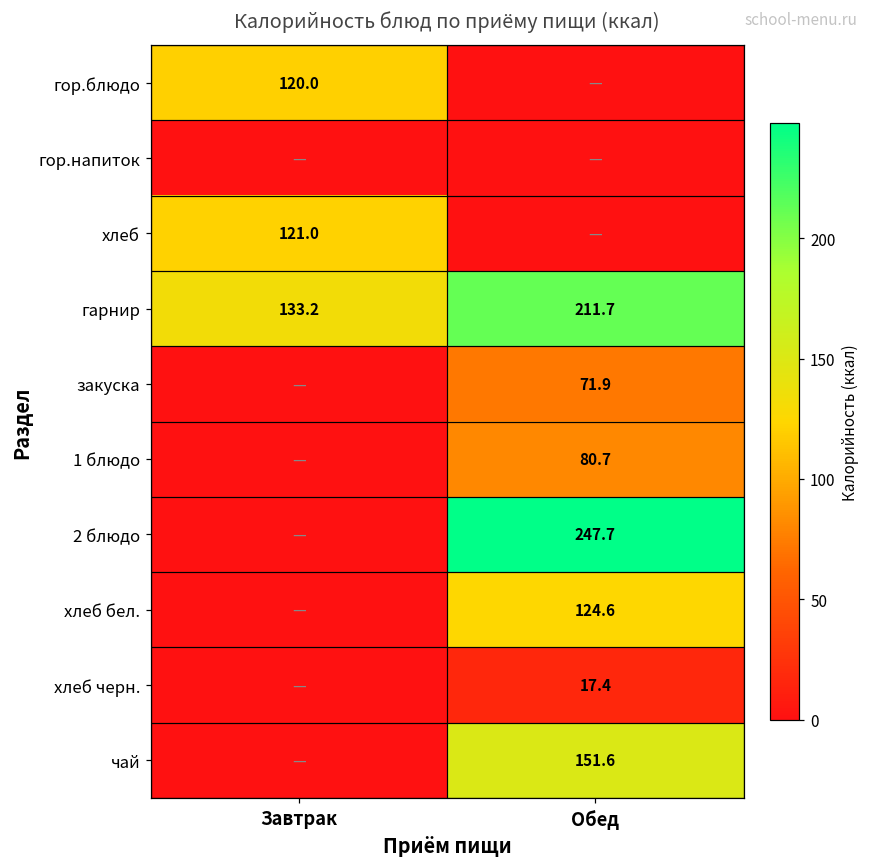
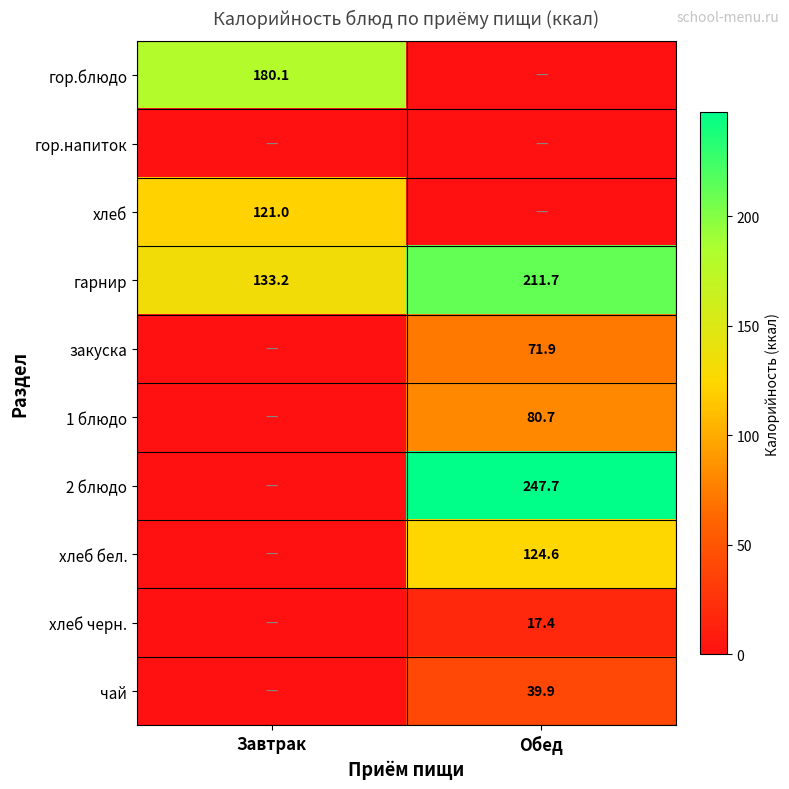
гор.блюдо, Завтрак: 120.0 -> 180.1
чай, Обед: 151.6 -> 39.9
